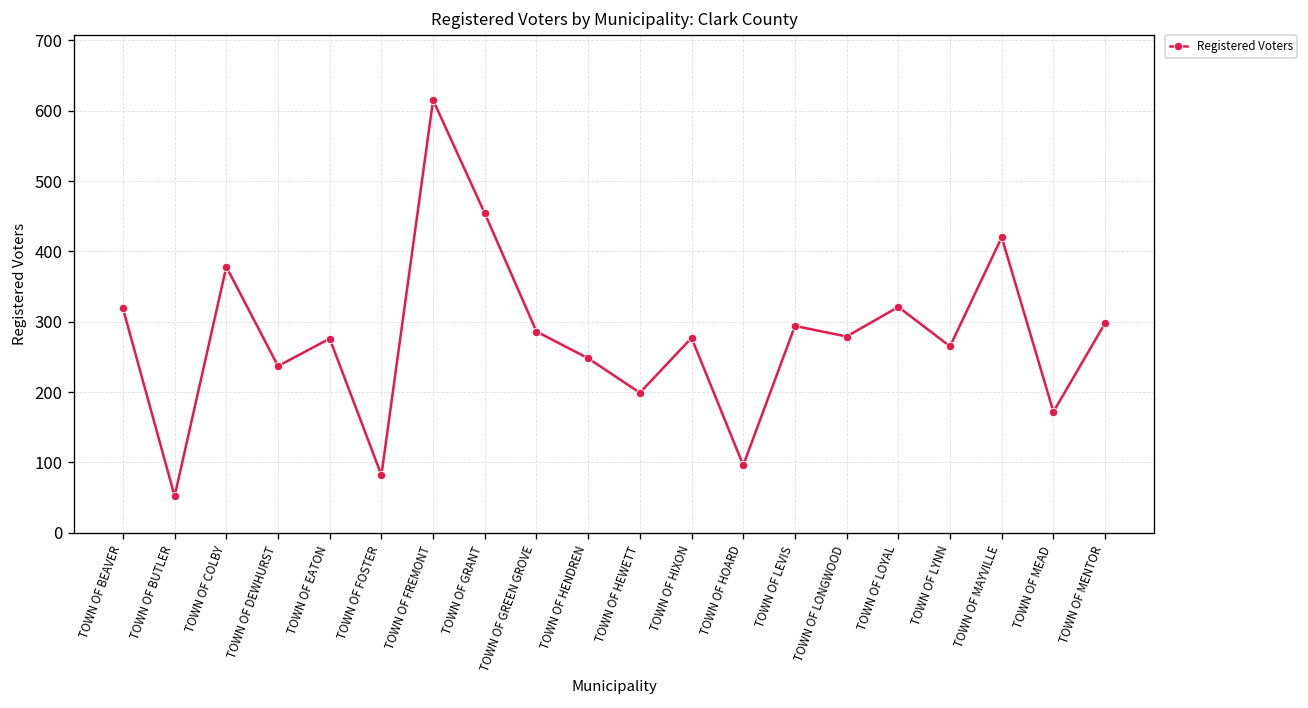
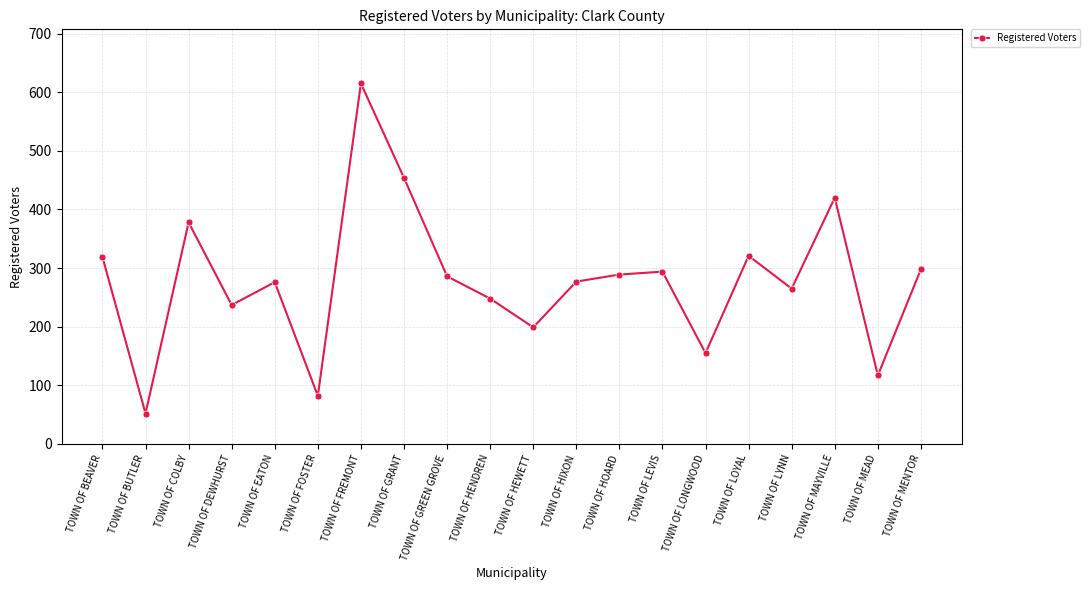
TOWN OF HOARD: 100 -> 290
TOWN OF LONGWOOD: 280 -> 160
TOWN OF MEAD: 170 -> 120
